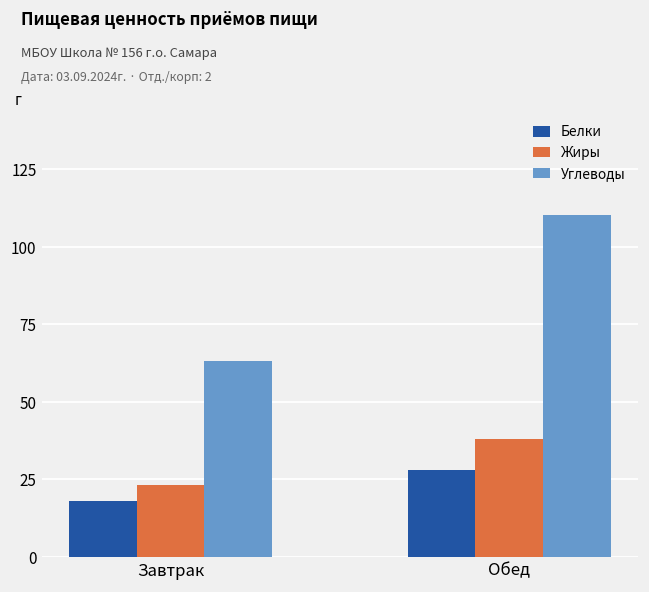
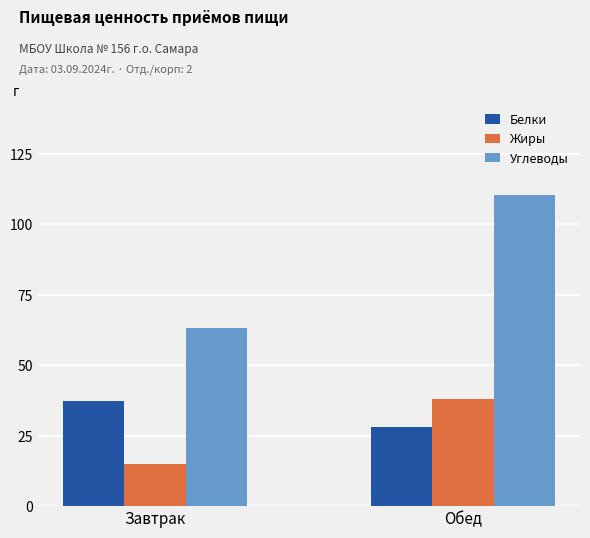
Белки, Завтрак: 18 -> 37
Жиры, Завтрак: 23 -> 15
